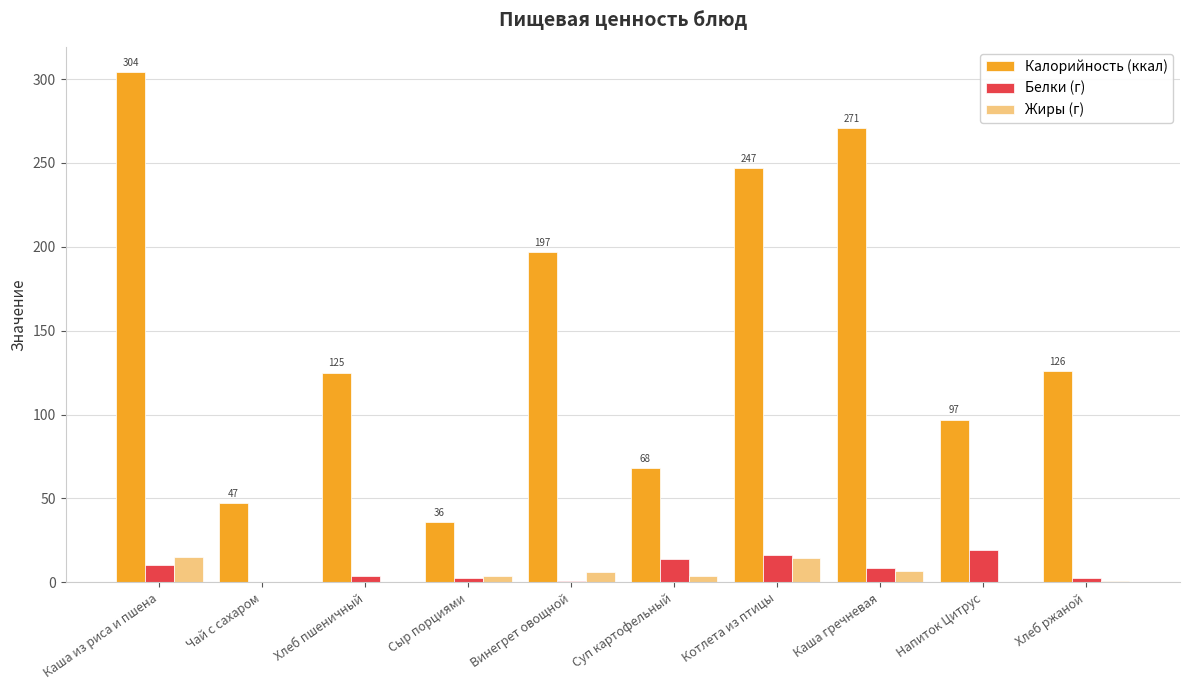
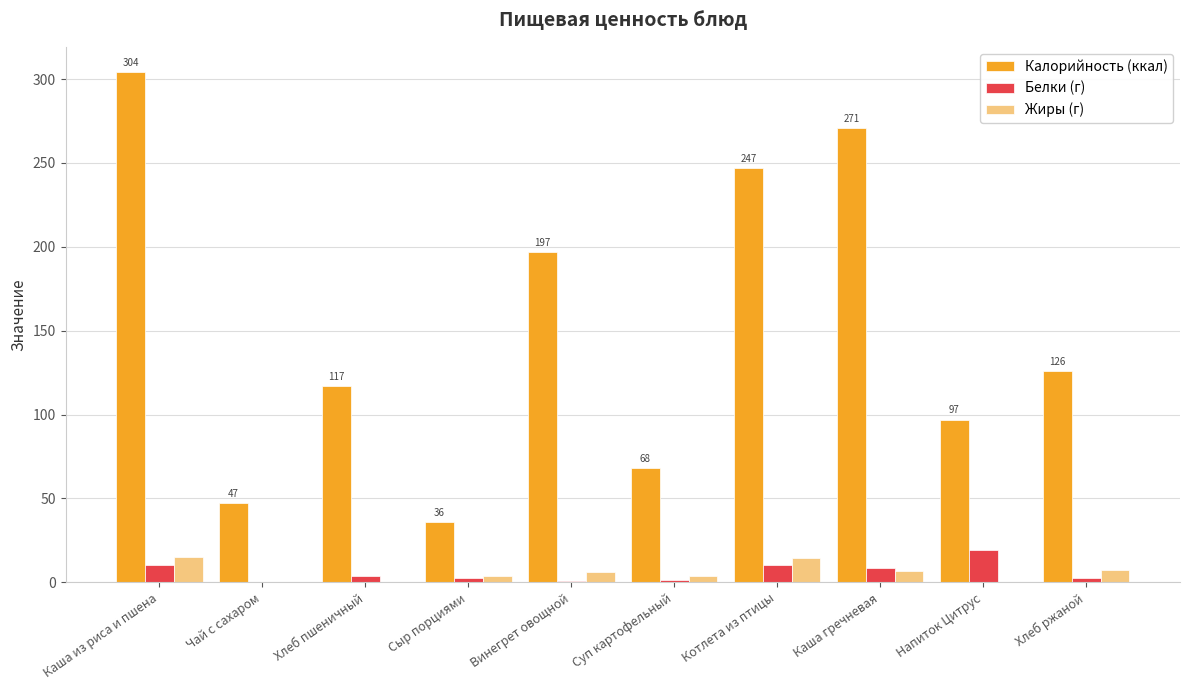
Калорийность (ккал), Хлеб пшеничный: 125 -> 117
Белки (г), Суп картофельный: 14 -> 2
Белки (г), Котлета из птицы: 17 -> 10
Жиры (г), Хлеб ржаной: 1 -> 7
